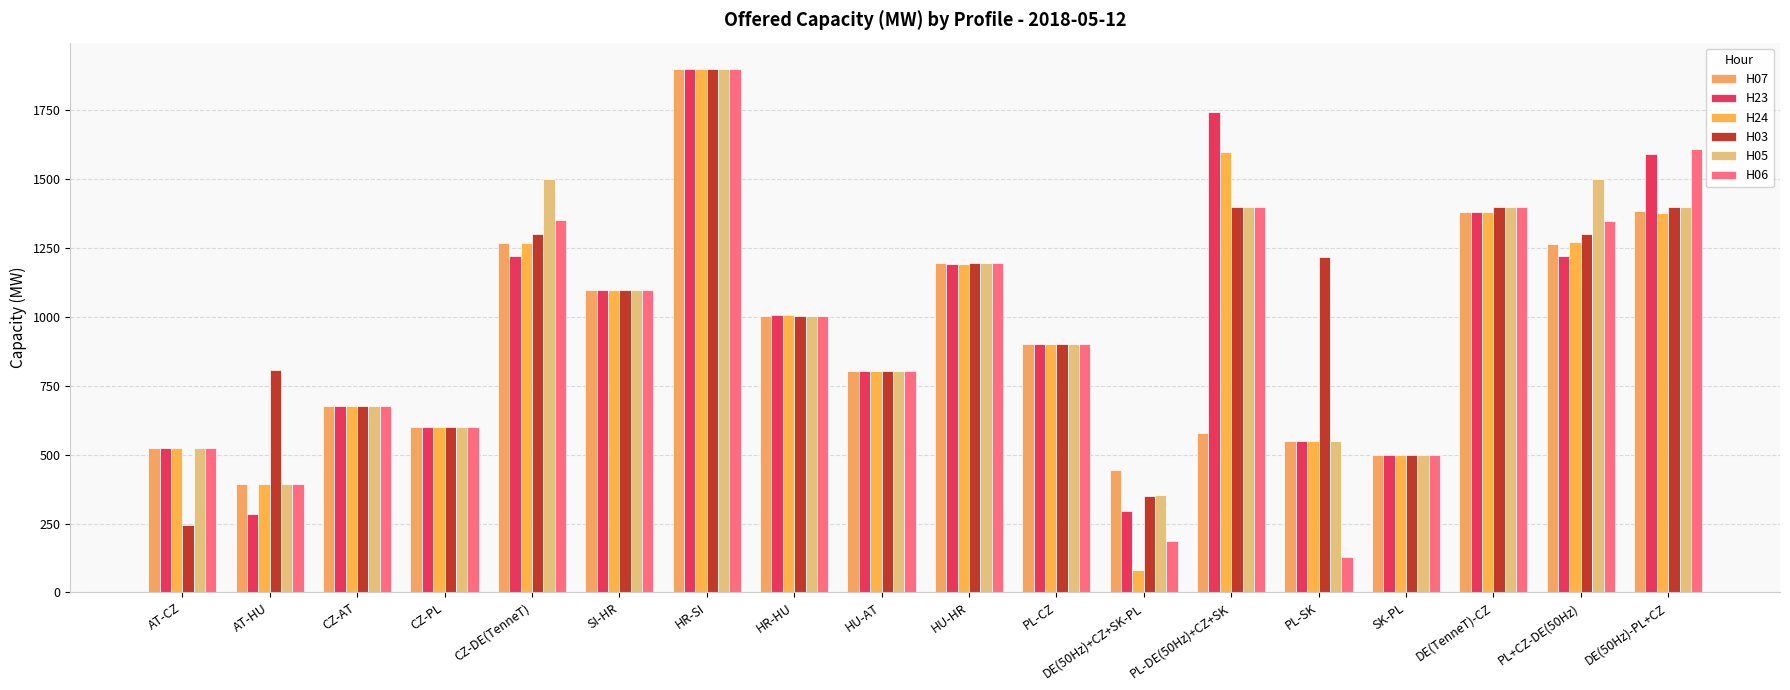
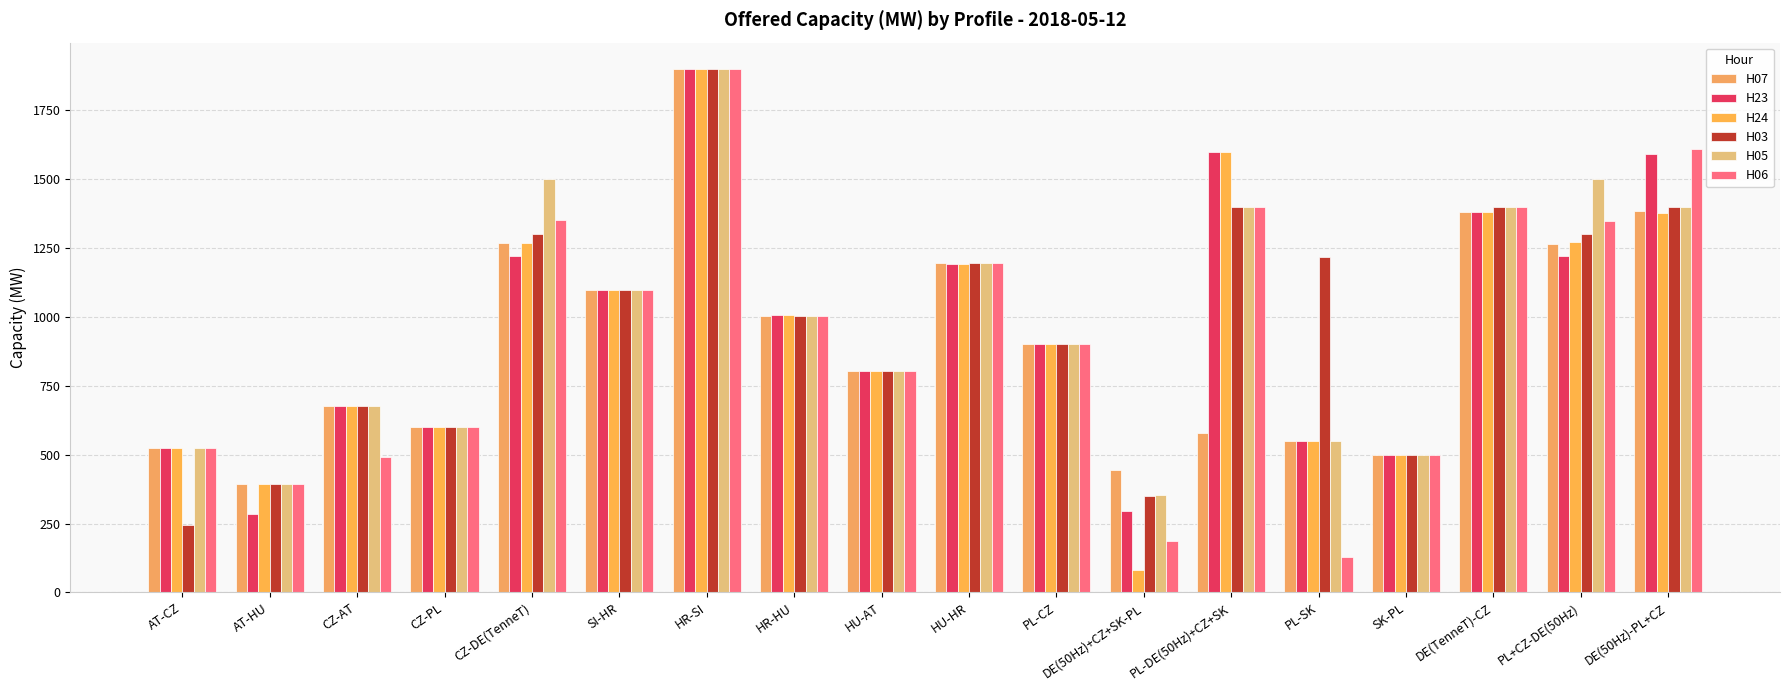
H03, AT-HU: 810 -> 400
H06, CZ-AT: 680 -> 490
H23, PL-DE(50Hz)+CZ+SK: 1740 -> 1600
